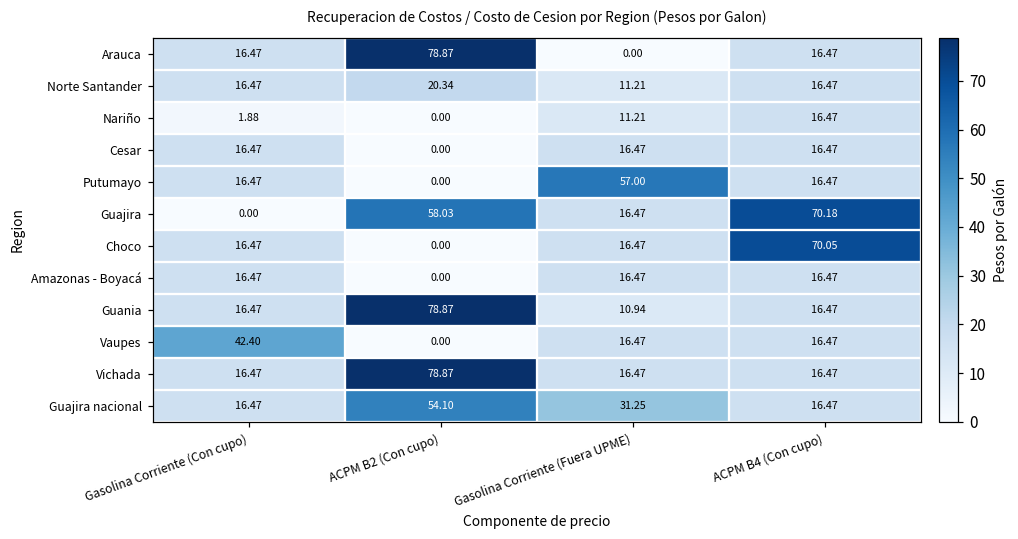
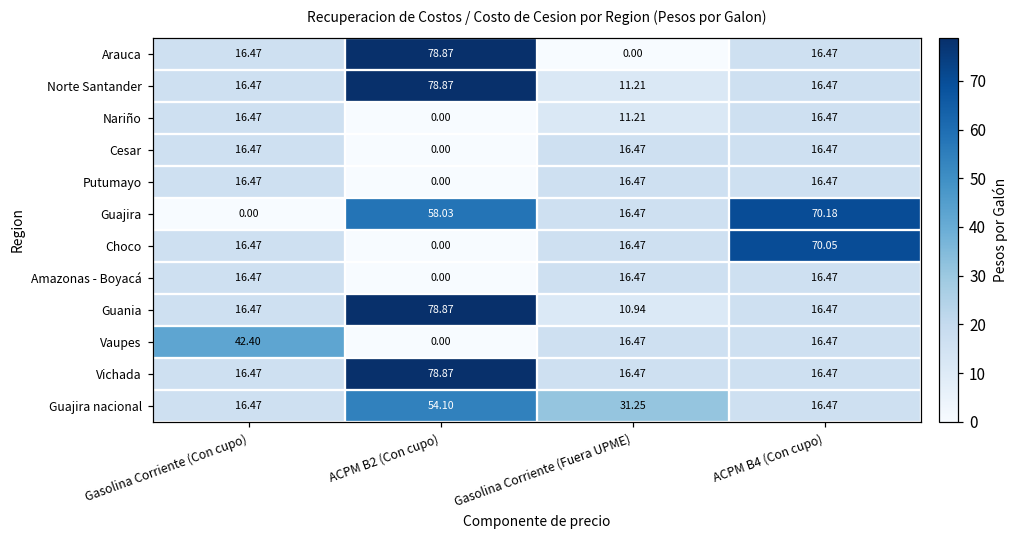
Norte Santander, ACPM B2 (Con cupo): 20.34 -> 78.87
Nariño, Gasolina Corriente (Con cupo): 1.88 -> 16.47
Putumayo, Gasolina Corriente (Fuera UPME): 57.00 -> 16.47
